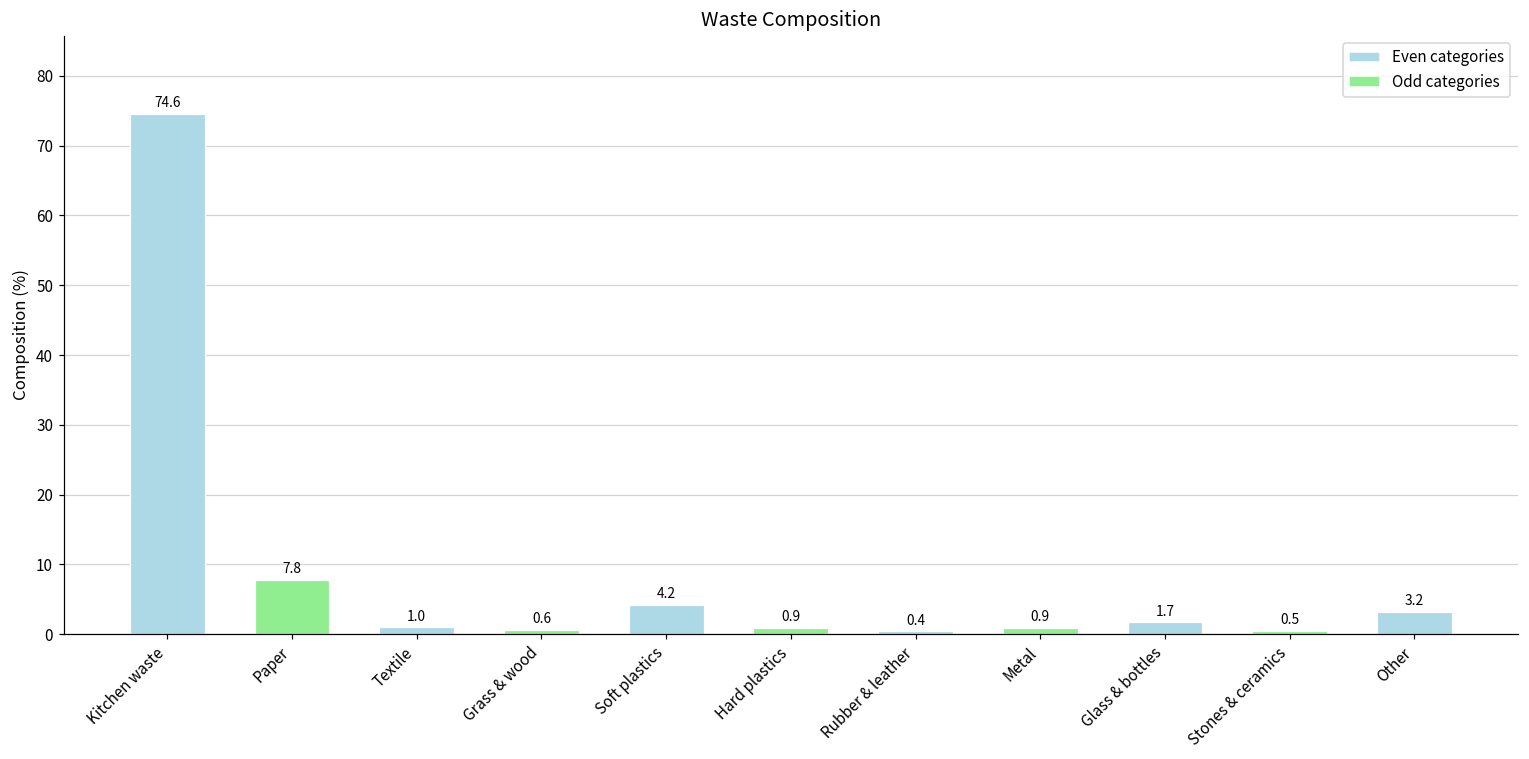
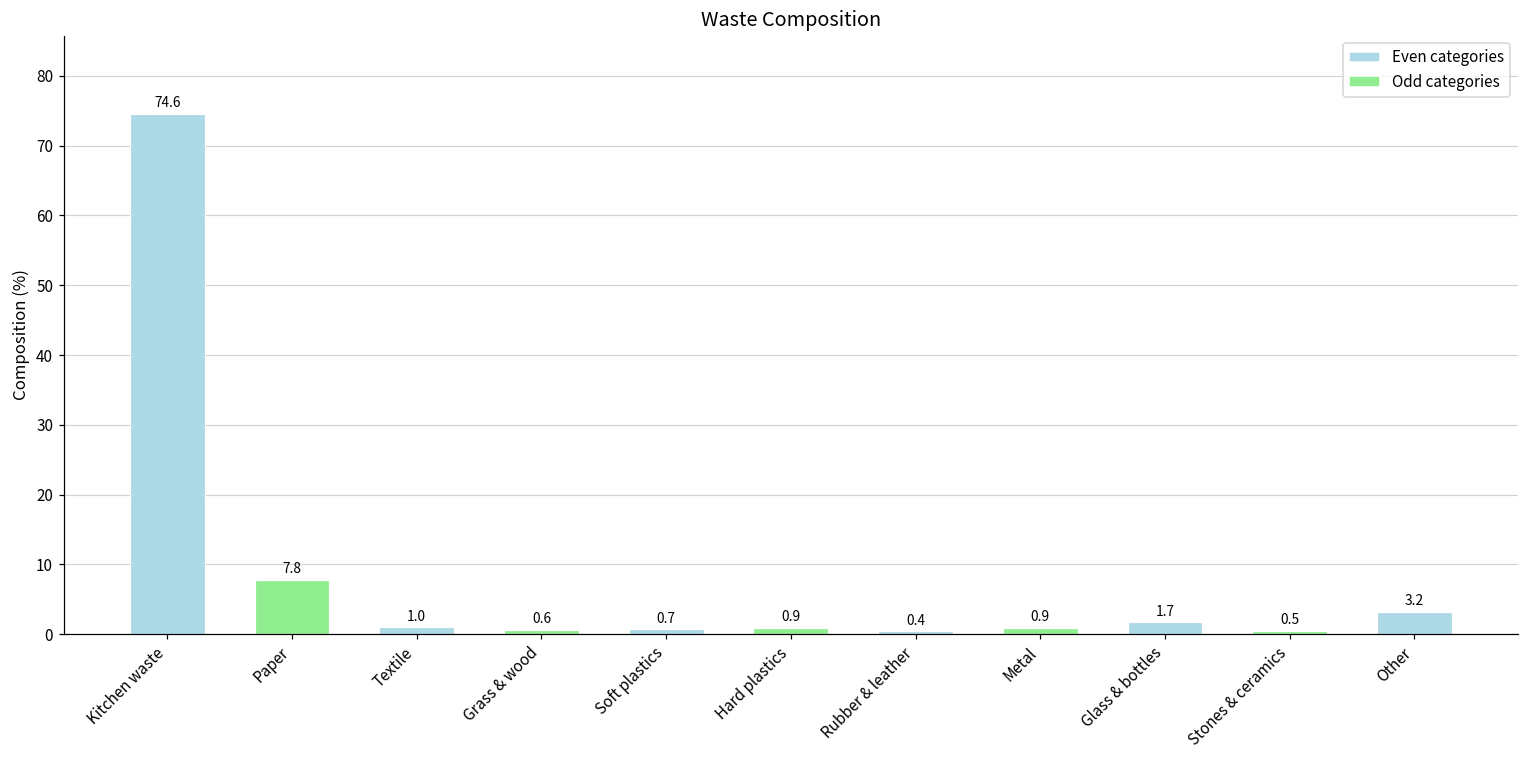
Soft plastics: 4.2 -> 0.7
